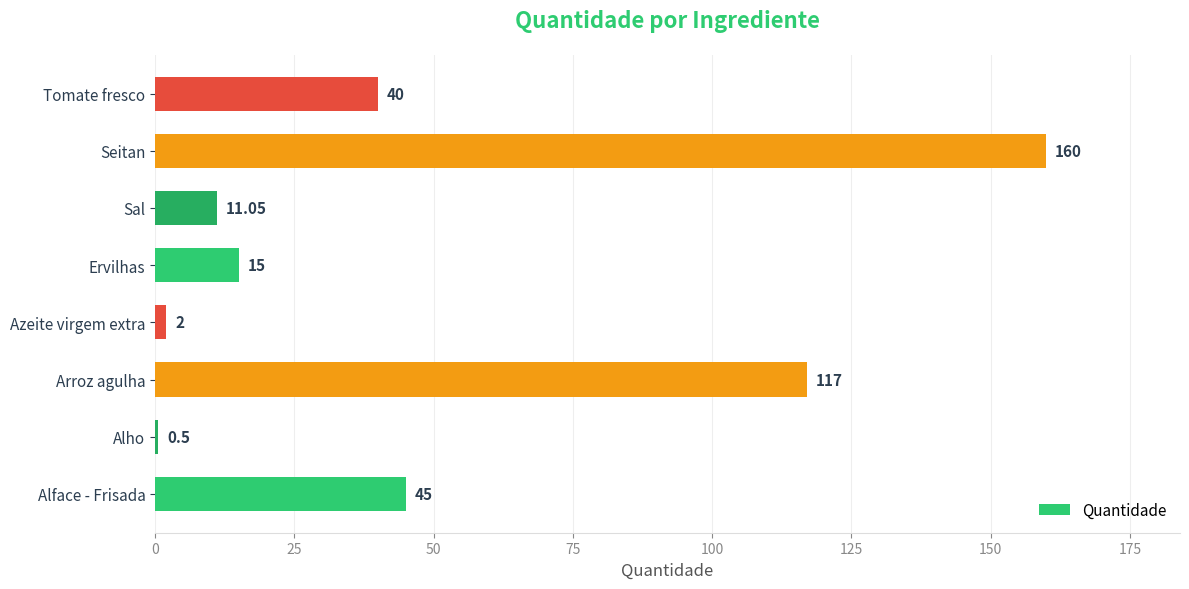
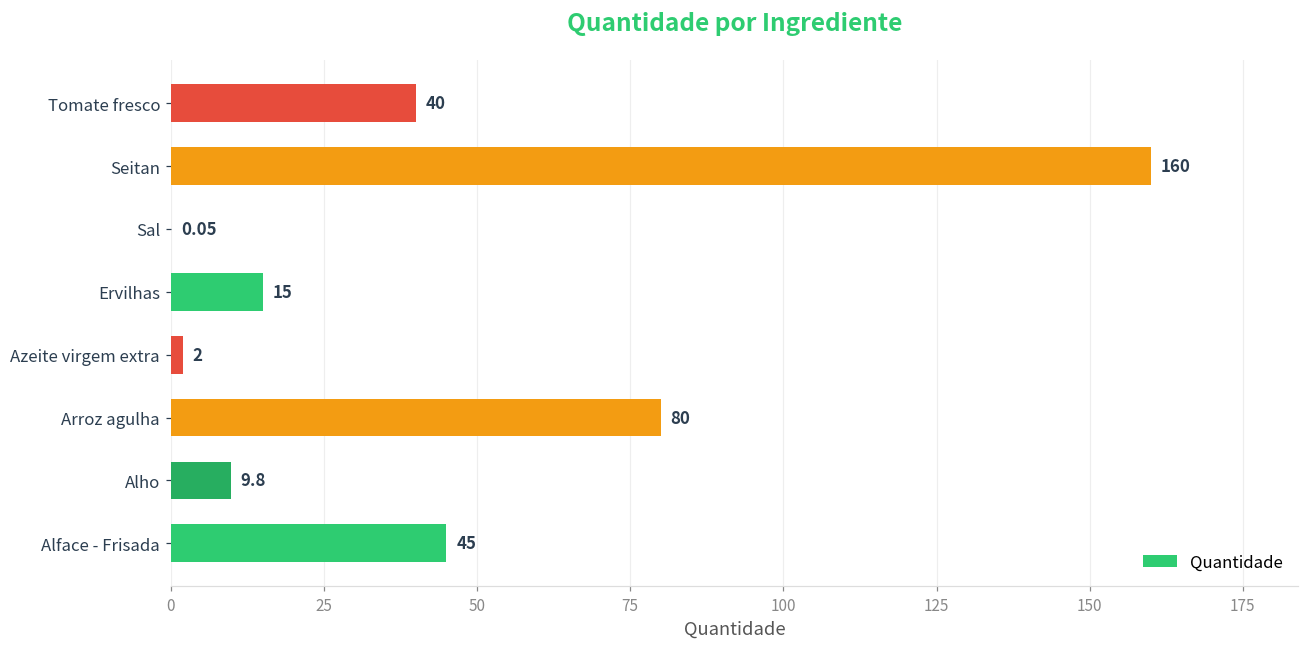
Sal: 11.05 -> 0.05
Arroz agulha: 117 -> 80
Alho: 0.5 -> 9.8
